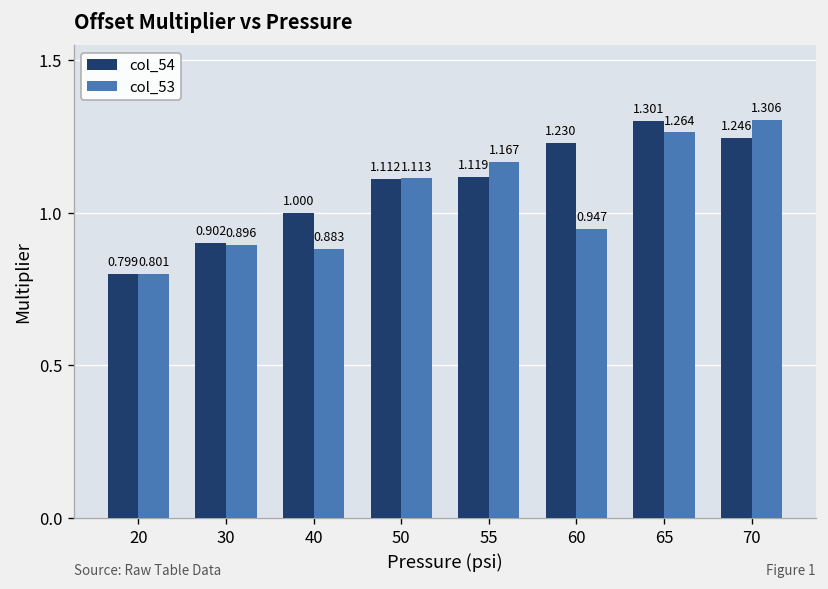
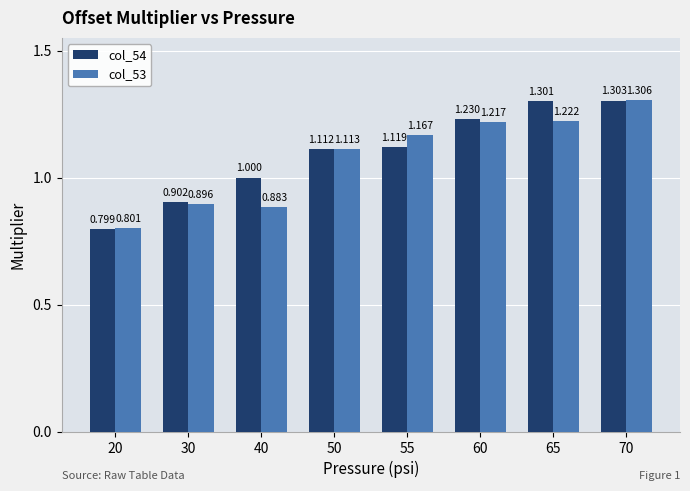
col_53, 60: 0.947 -> 1.217
col_53, 65: 1.264 -> 1.222
col_54, 70: 1.246 -> 1.303
